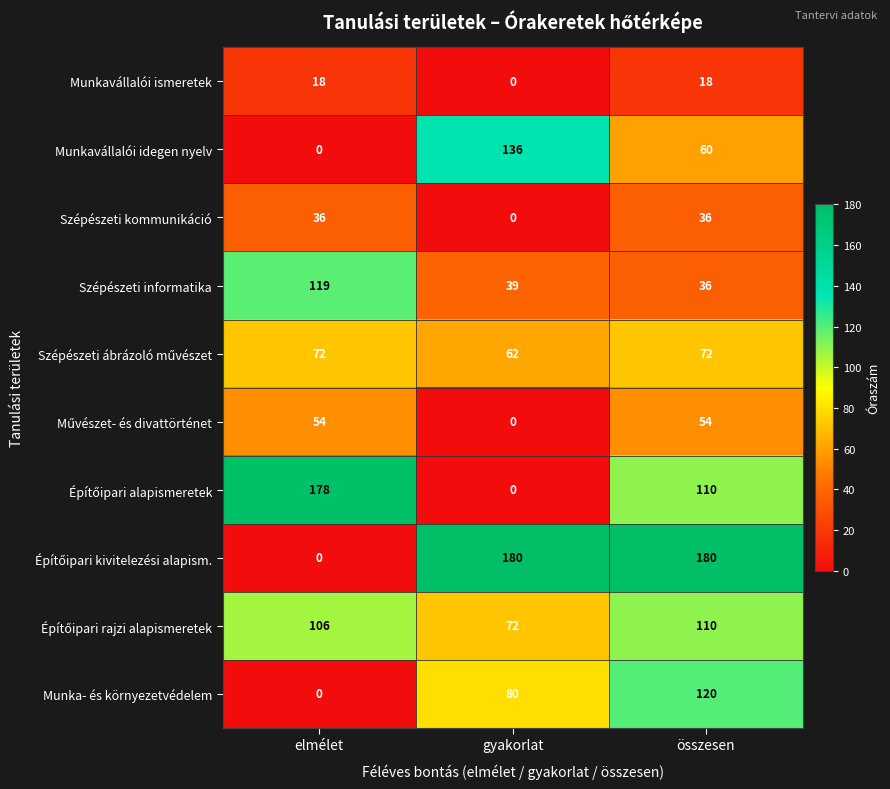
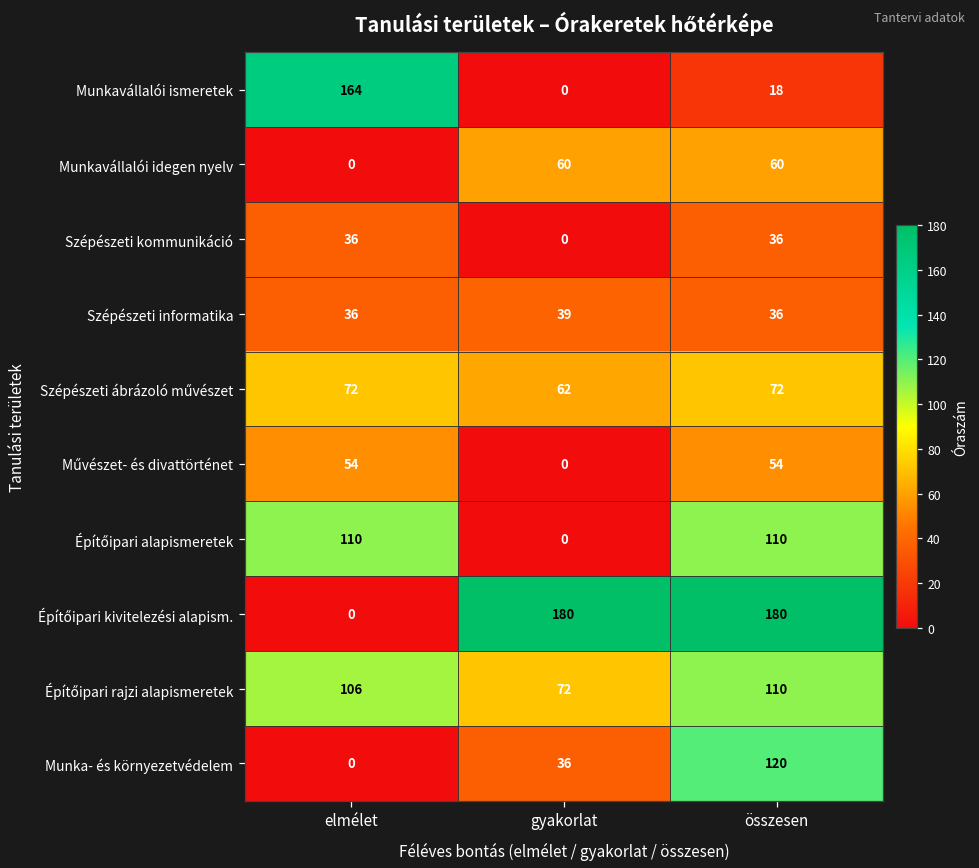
Munkavállalói ismeretek, elmélet: 18 -> 164
Munkavállalói idegen nyelv, gyakorlat: 136 -> 60
Szépészeti informatika, elmélet: 119 -> 36
Építőipari alapismeretek, elmélet: 178 -> 110
Munka- és környezetvédelem, gyakorlat: 80 -> 36
